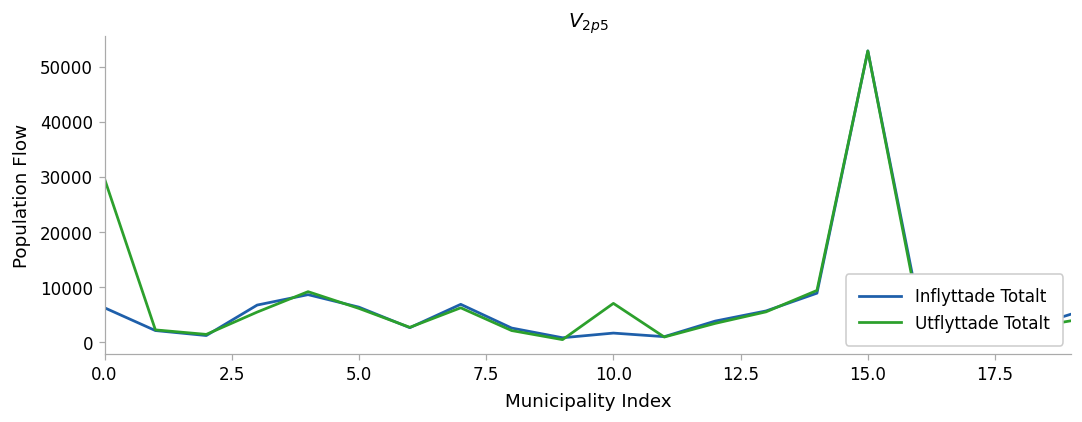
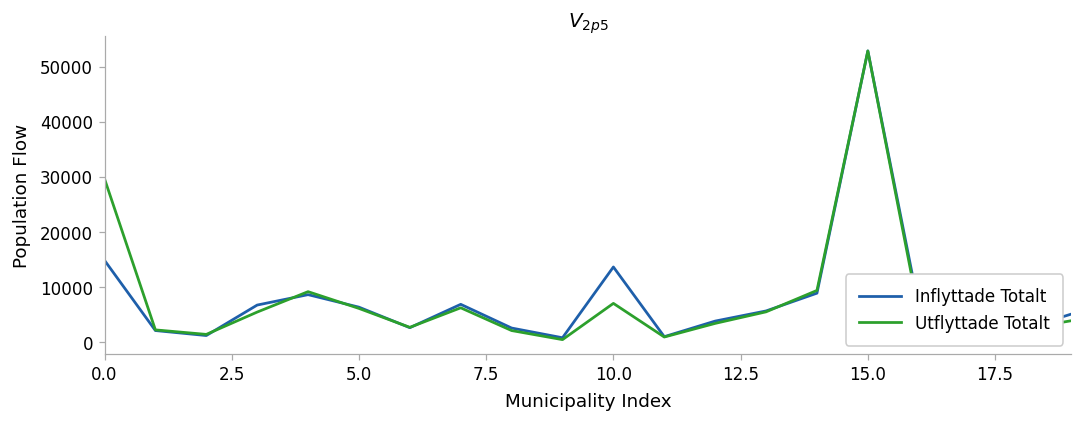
Inflyttade Totalt, 0.0: 6000 -> 15000
Inflyttade Totalt, 10.0: 2000 -> 14000
